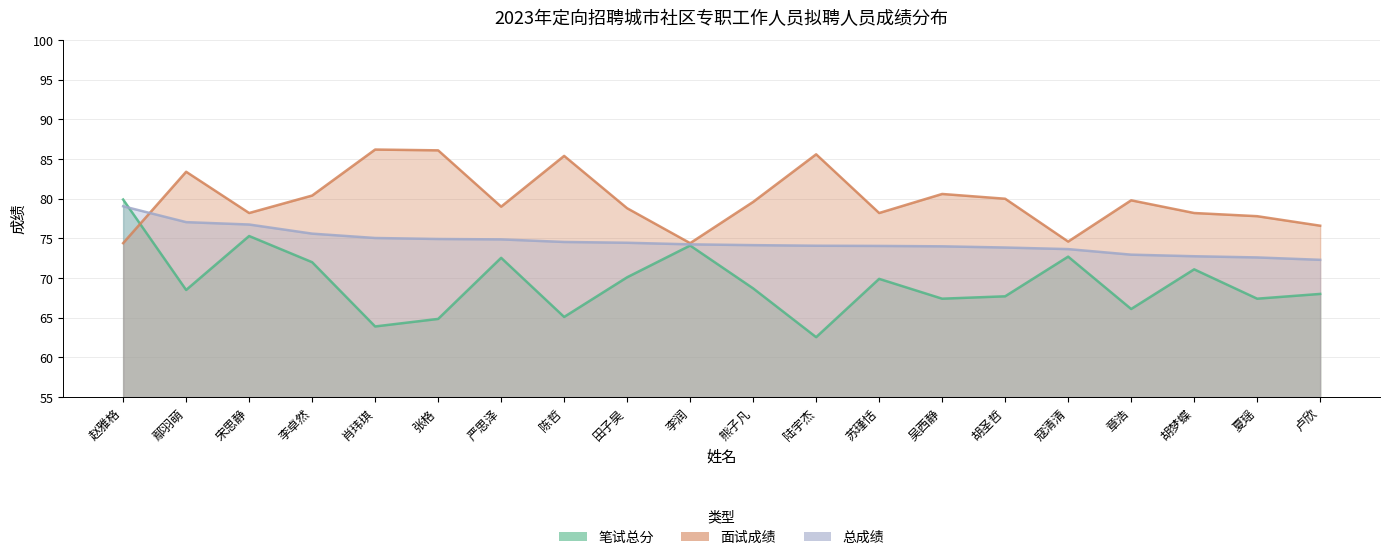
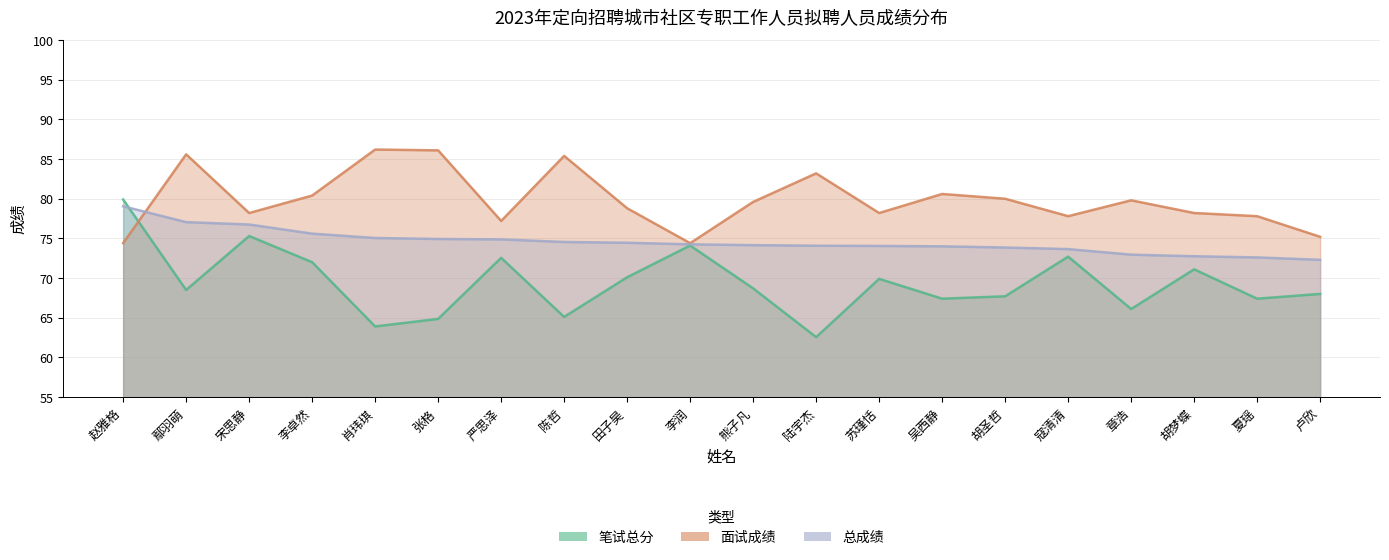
面试成绩, 鄢羽萌: 83 -> 86
面试成绩, 严思泽: 79 -> 77
面试成绩, 陆宇杰: 86 -> 83
面试成绩, 寇清清: 75 -> 78
面试成绩, 卢欣: 77 -> 75
